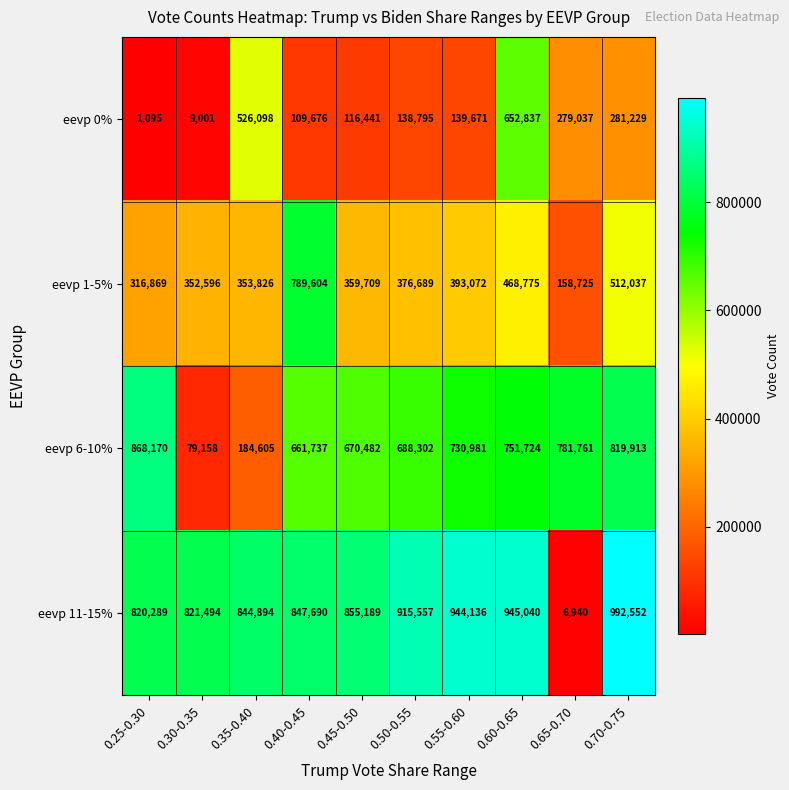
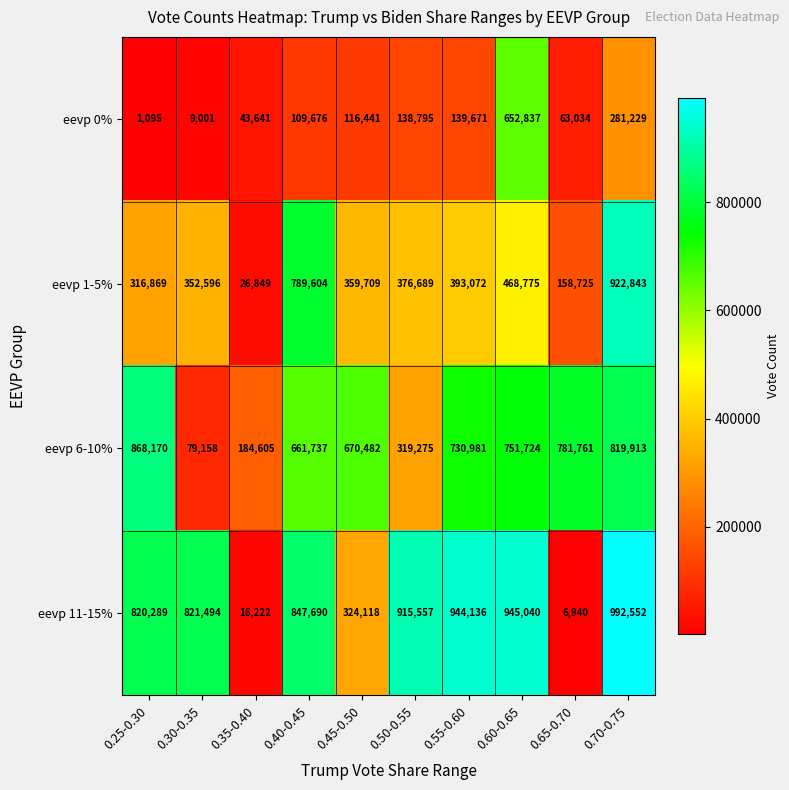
eevp 0%, 0.35-0.40: 526,098 -> 43,641
eevp 0%, 0.65-0.70: 279,037 -> 63,034
eevp 1-5%, 0.35-0.40: 353,826 -> 26,849
eevp 1-5%, 0.70-0.75: 512,037 -> 922,843
eevp 6-10%, 0.50-0.55: 688,302 -> 319,275
eevp 11-15%, 0.35-0.40: 844,894 -> 16,222
eevp 11-15%, 0.45-0.50: 855,189 -> 324,118
